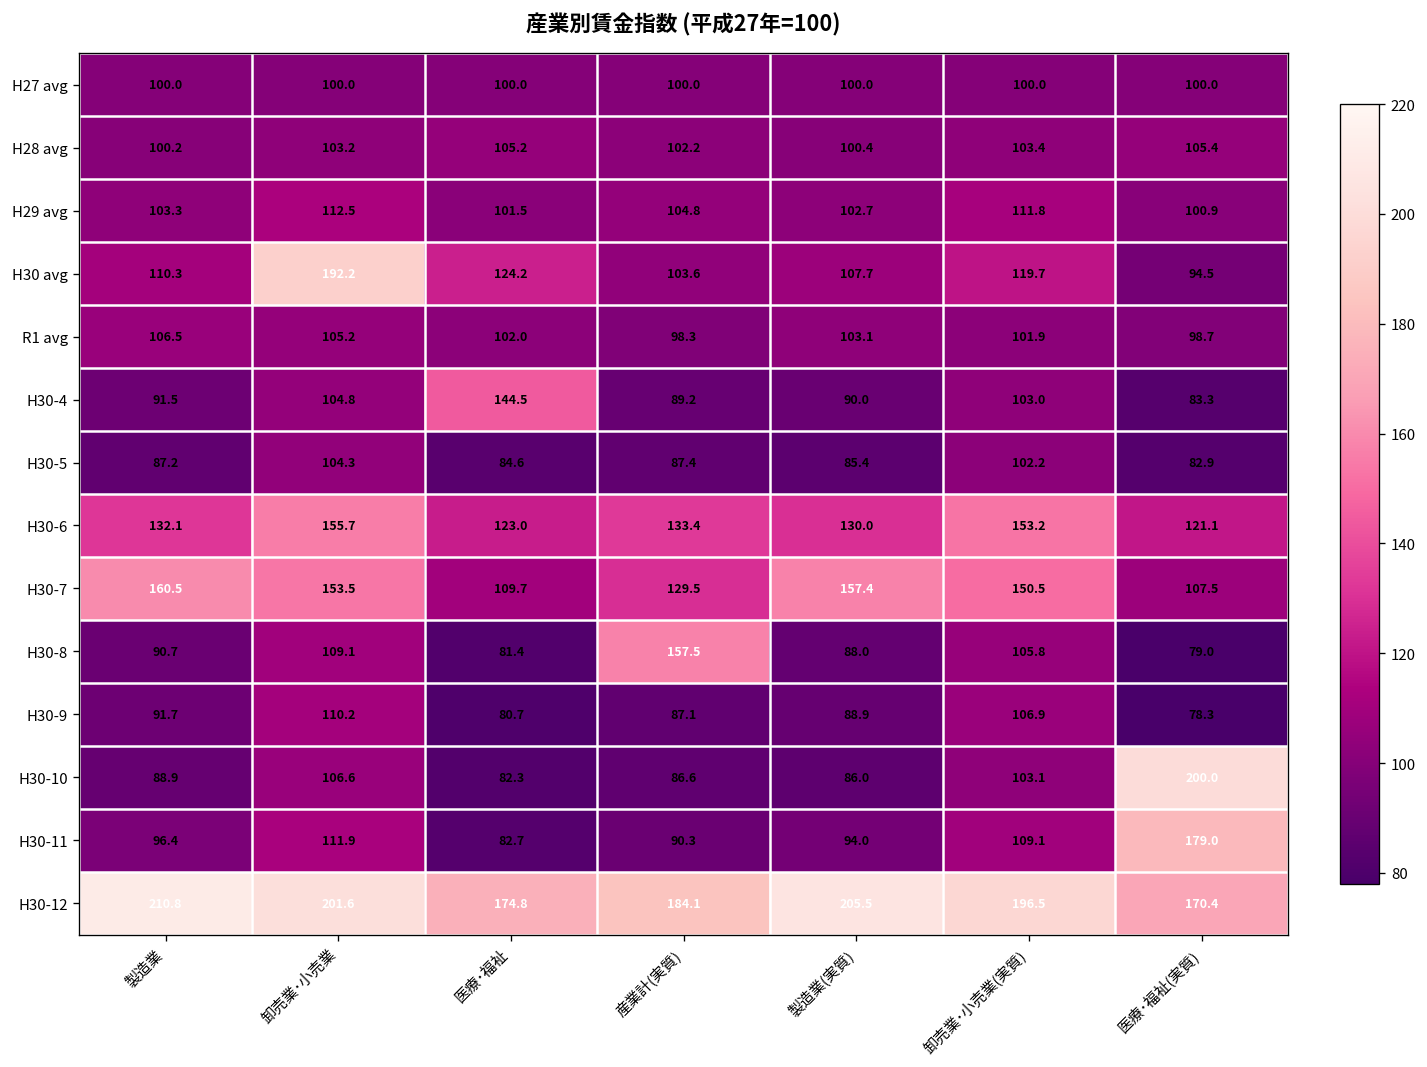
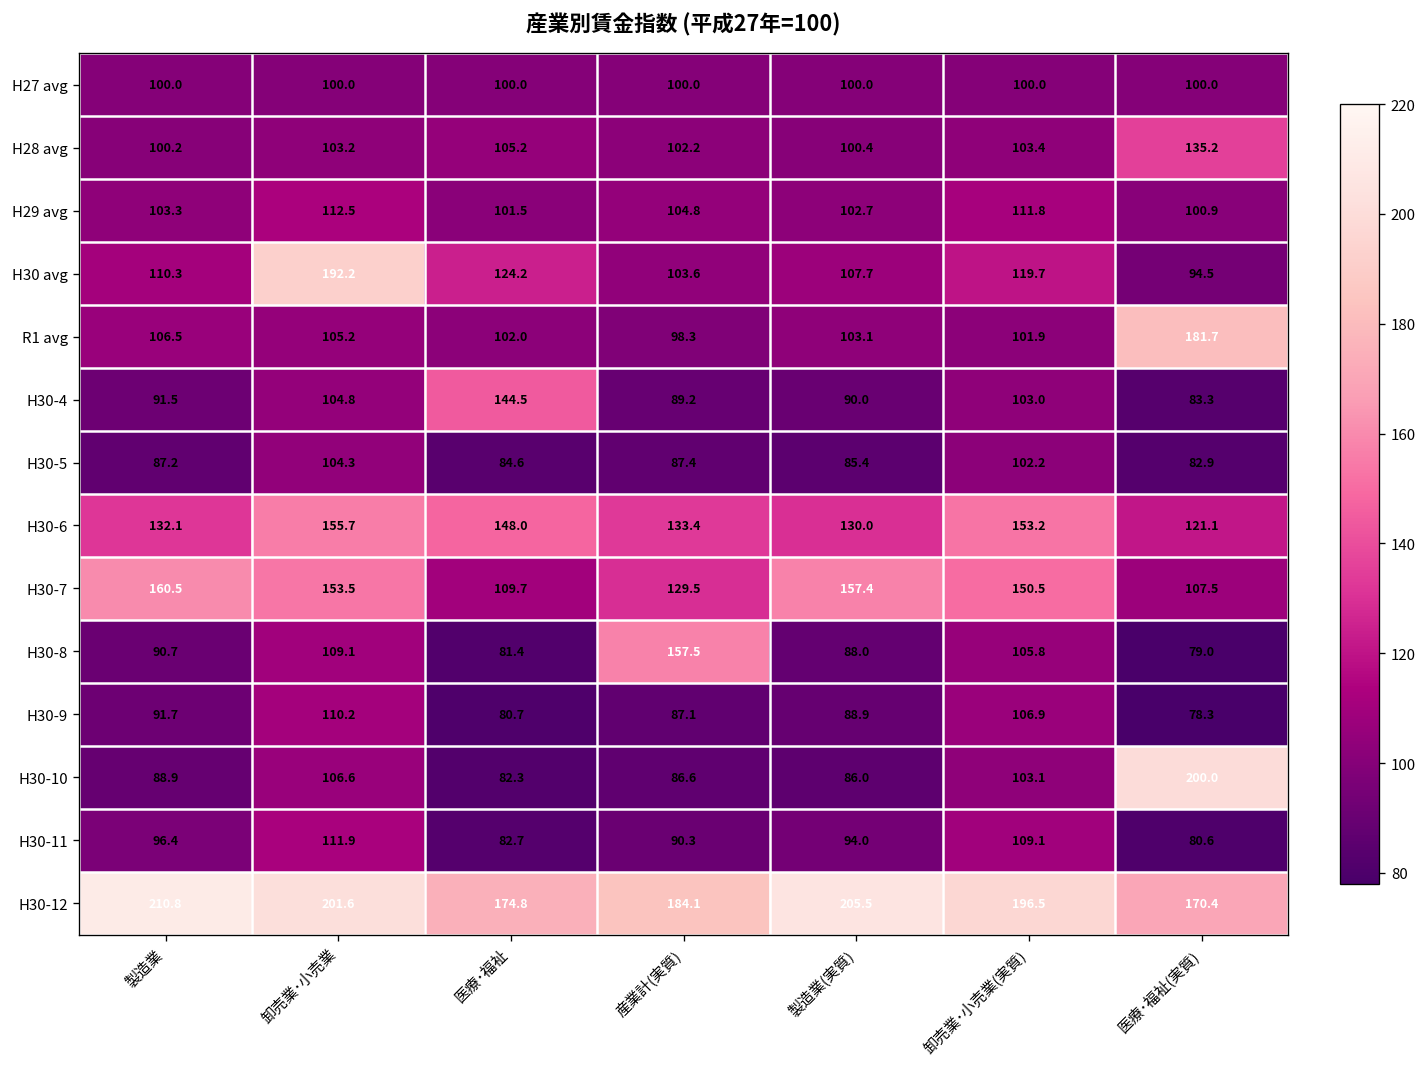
H28 avg, 医療･福祉(実質): 105.4 -> 135.2
R1 avg, 医療･福祉(実質): 98.7 -> 181.7
H30-6, 医療･福祉: 123.0 -> 148.0
H30-11, 医療･福祉(実質): 179.0 -> 80.6
